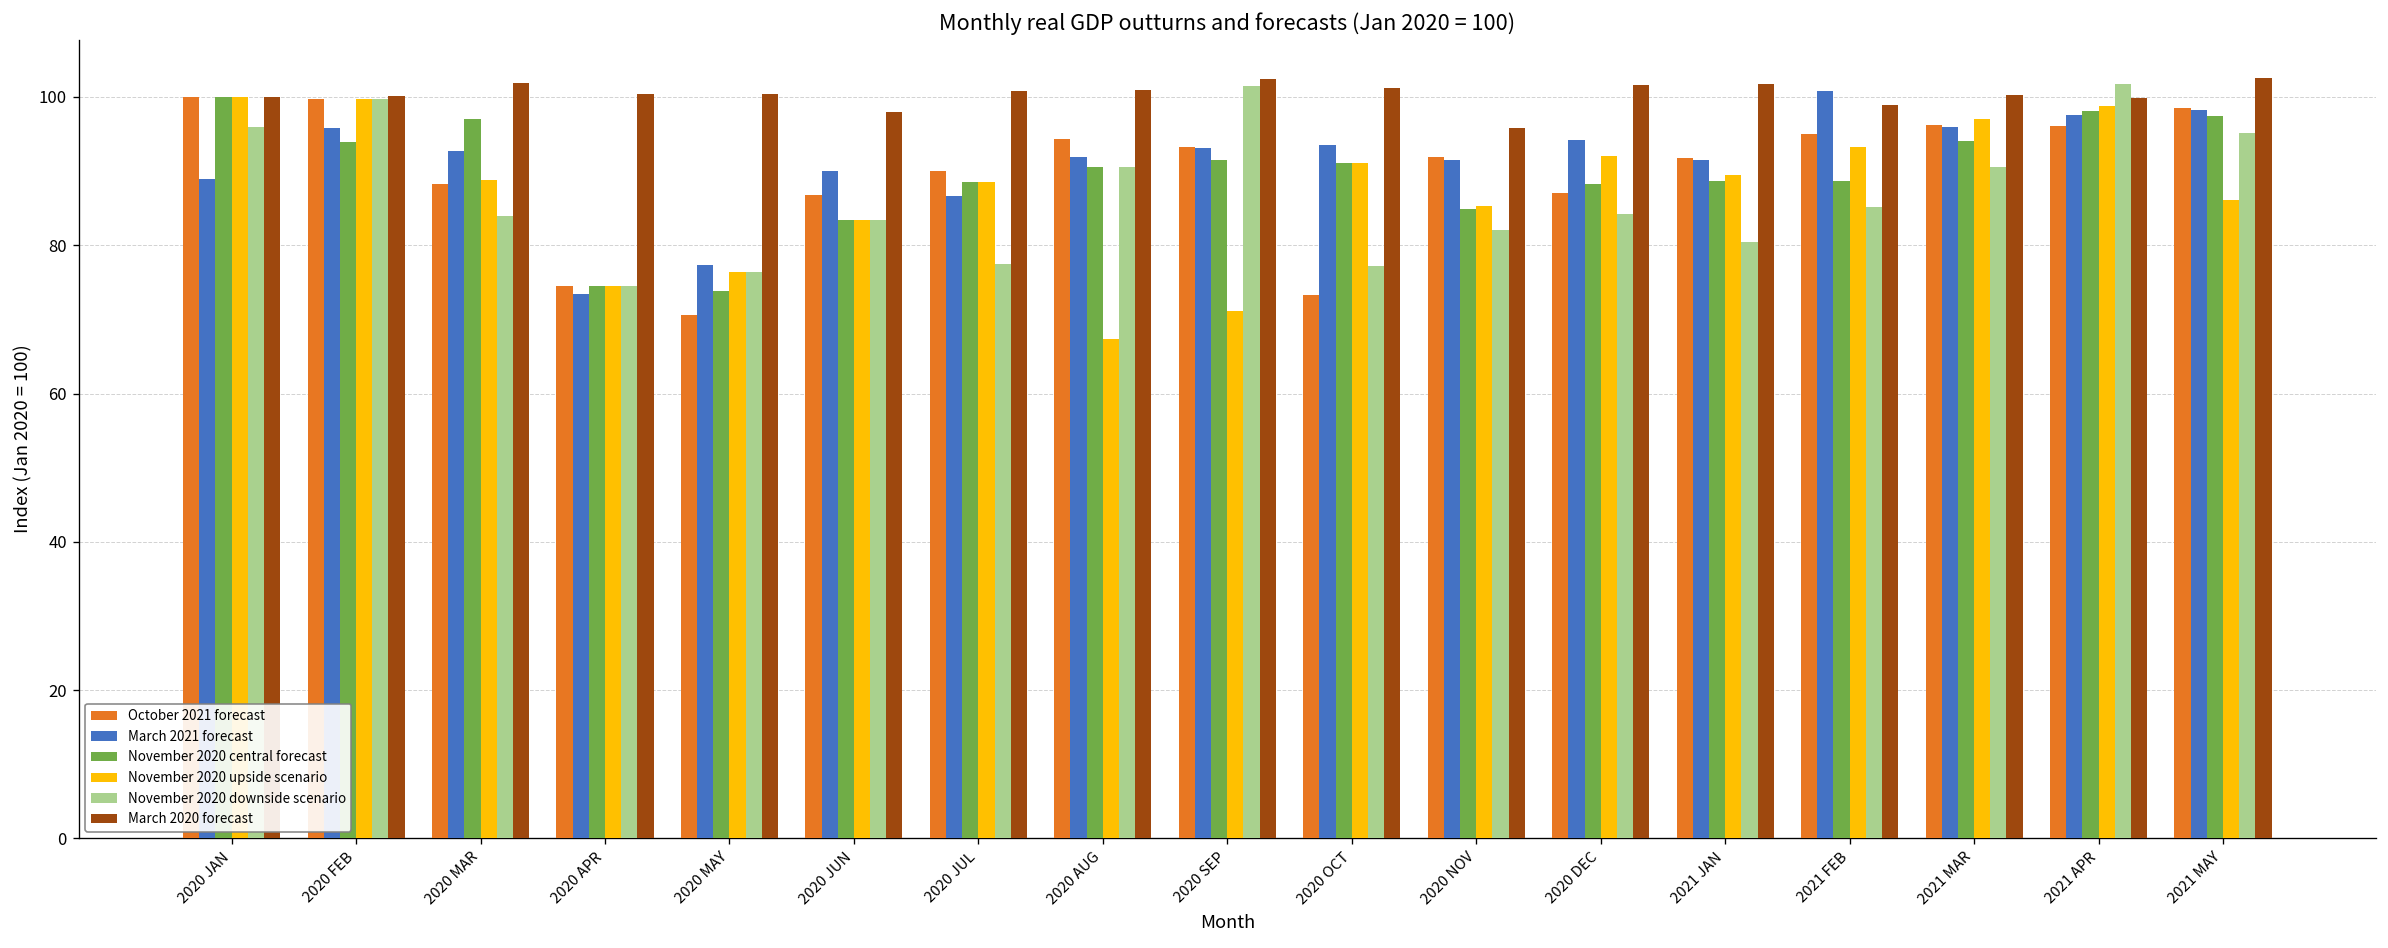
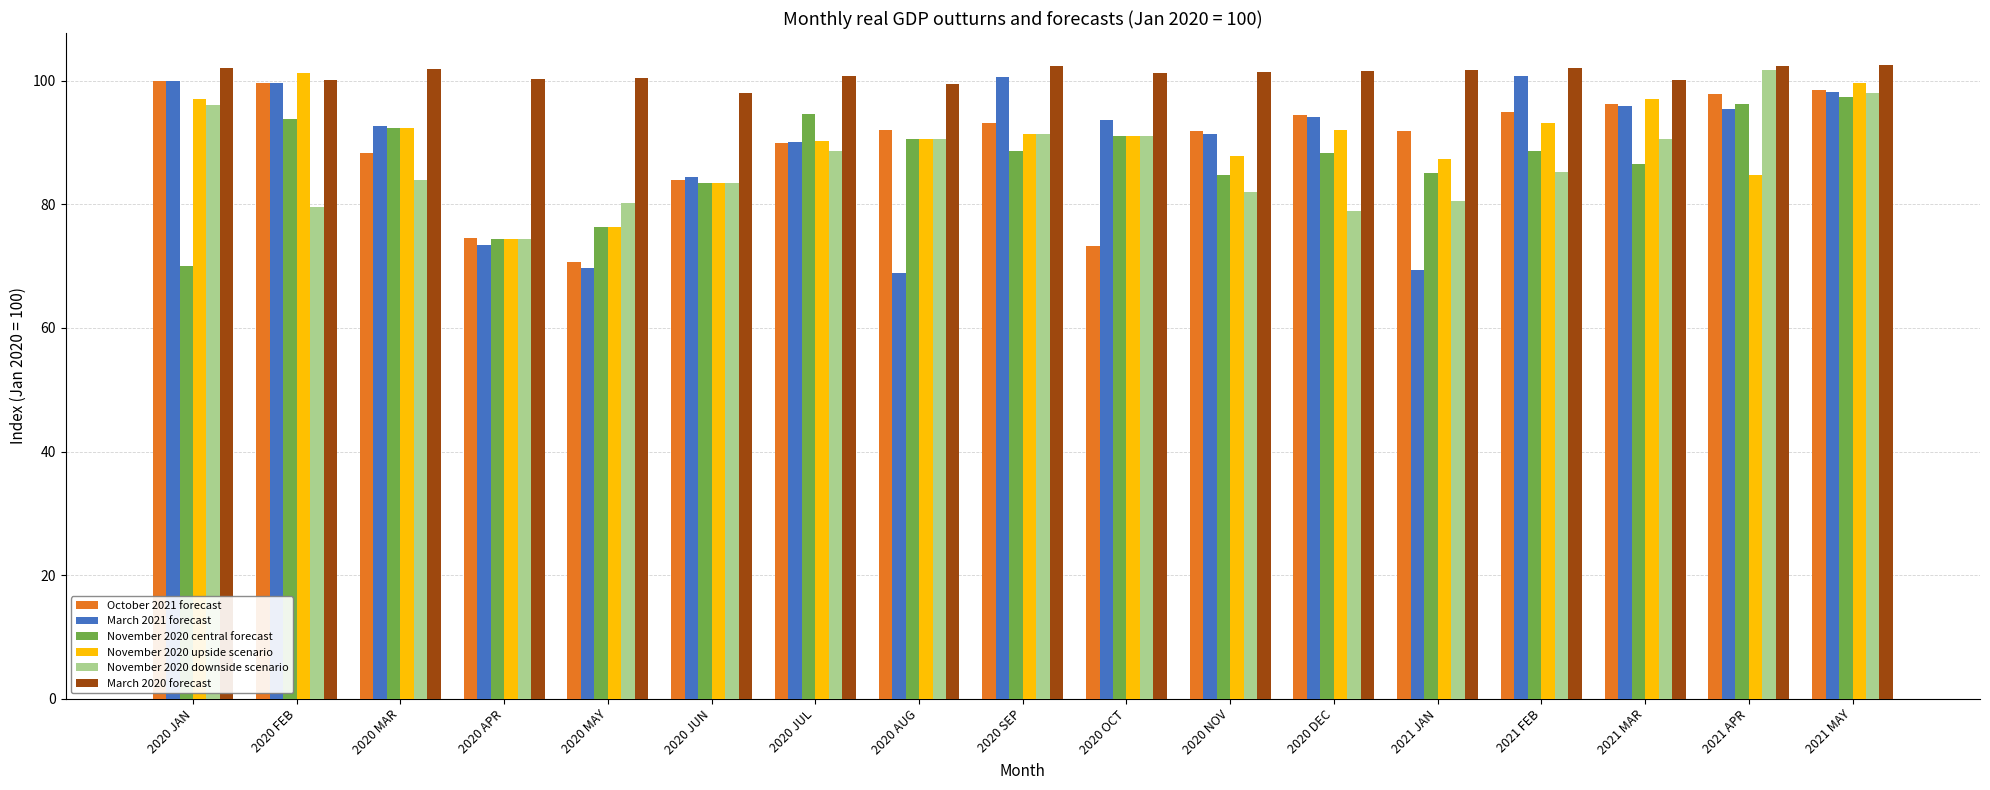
March 2021 forecast, 2020 JAN: 89 -> 100
November 2020 central forecast, 2020 JAN: 100 -> 70
November 2020 upside scenario, 2020 JAN: 100 -> 97
March 2020 forecast, 2020 JAN: 100 -> 102
March 2021 forecast, 2020 FEB: 96 -> 100
November 2020 upside scenario, 2020 FEB: 100 -> 101
November 2020 downside scenario, 2020 FEB: 100 -> 80
November 2020 central forecast, 2020 MAR: 97 -> 92
November 2020 upside scenario, 2020 MAR: 89 -> 92
March 2021 forecast, 2020 MAY: 77 -> 70
November 2020 central forecast, 2020 MAY: 74 -> 76
November 2020 downside scenario, 2020 MAY: 76 -> 80
October 2021 forecast, 2020 JUN: 87 -> 84
March 2021 forecast, 2020 JUN: 90 -> 84
March 2021 forecast, 2020 JUL: 87 -> 90
November 2020 central forecast, 2020 JUL: 89 -> 95
November 2020 upside scenario, 2020 JUL: 89 -> 90
November 2020 downside scenario, 2020 JUL: 77 -> 89
October 2021 forecast, 2020 AUG: 94 -> 92
March 2021 forecast, 2020 AUG: 92 -> 69
November 2020 upside scenario, 2020 AUG: 67 -> 91
March 2020 forecast, 2020 AUG: 101 -> 99
March 2021 forecast, 2020 SEP: 93 -> 101
November 2020 central forecast, 2020 SEP: 91 -> 89
November 2020 upside scenario, 2020 SEP: 71 -> 91
November 2020 downside scenario, 2020 SEP: 101 -> 91
November 2020 downside scenario, 2020 OCT: 77 -> 91
November 2020 upside scenario, 2020 NOV: 85 -> 88
March 2020 forecast, 2020 NOV: 96 -> 101
October 2021 forecast, 2020 DEC: 87 -> 95
November 2020 downside scenario, 2020 DEC: 84 -> 79
March 2021 forecast, 2021 JAN: 92 -> 69
November 2020 central forecast, 2021 JAN: 89 -> 85
November 2020 upside scenario, 2021 JAN: 90 -> 87
March 2020 forecast, 2021 FEB: 99 -> 102
November 2020 central forecast, 2021 MAR: 94 -> 87
October 2021 forecast, 2021 APR: 96 -> 98
March 2021 forecast, 2021 APR: 98 -> 95
November 2020 central forecast, 2021 APR: 98 -> 96
November 2020 upside scenario, 2021 APR: 99 -> 85
March 2020 forecast, 2021 APR: 100 -> 102
November 2020 upside scenario, 2021 MAY: 86 -> 100
November 2020 downside scenario, 2021 MAY: 95 -> 98
